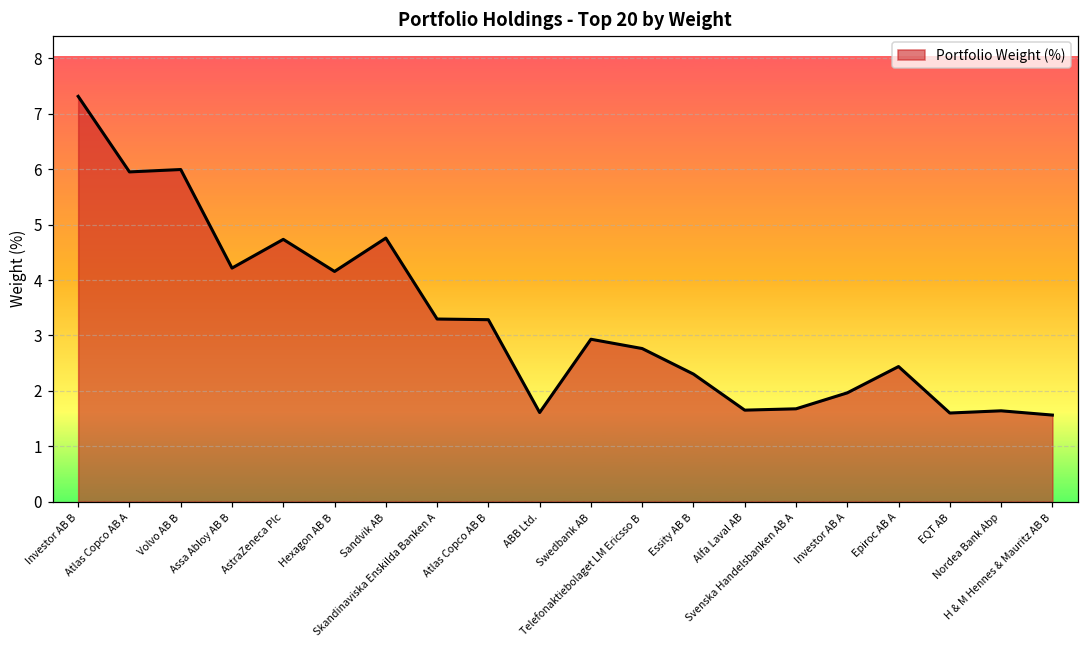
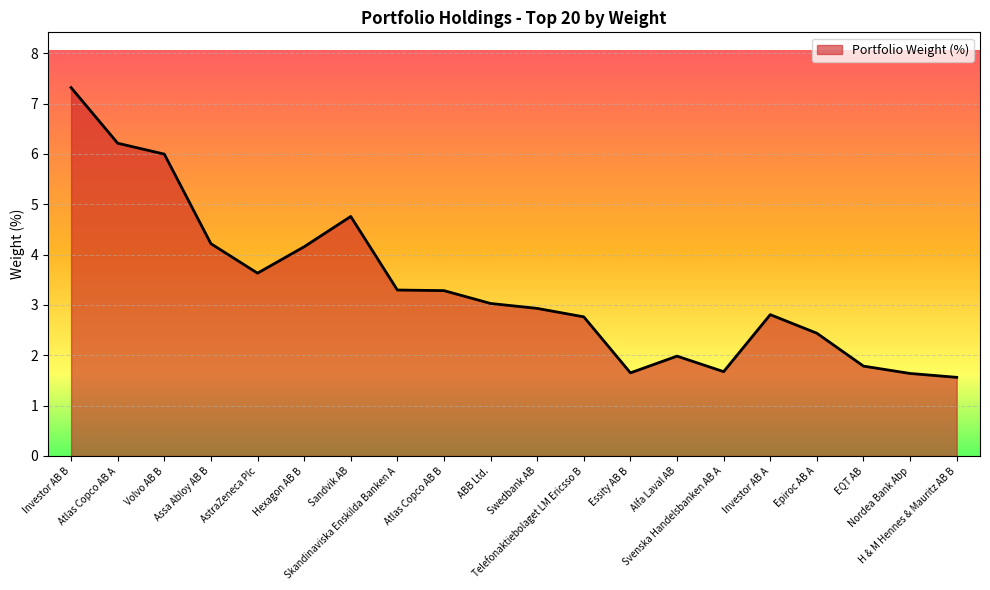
Atlas Copco AB A: 6.0 -> 6.2
AstraZeneca Plc: 4.7 -> 3.6
ABB Ltd.: 1.6 -> 3.0
Essity AB B: 2.3 -> 1.7
Alfa Laval AB: 1.7 -> 2.0
Investor AB A: 2.0 -> 2.8
EQT AB: 1.6 -> 1.8
